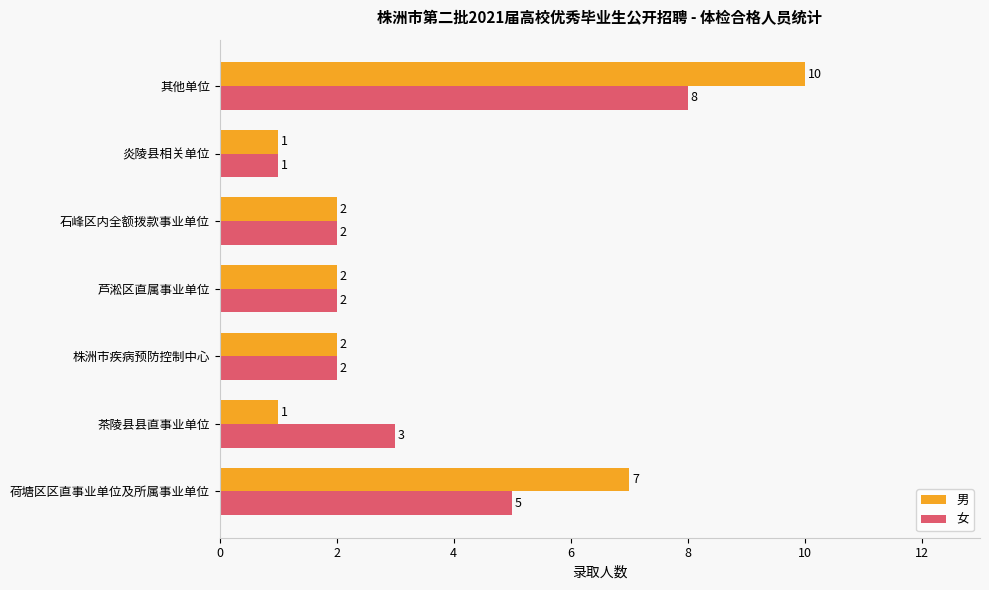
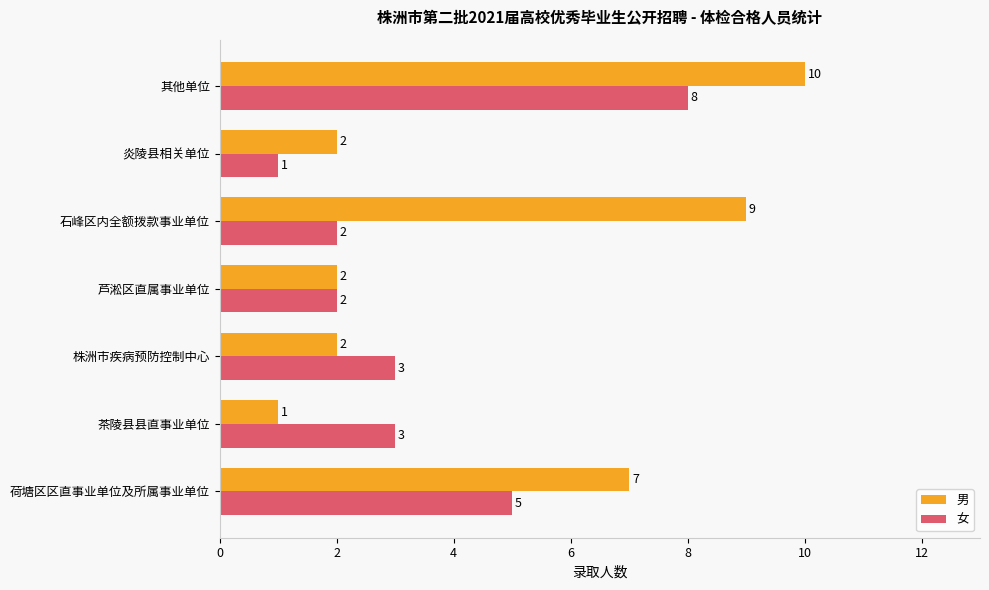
男, 炎陵县相关单位: 1 -> 2
男, 石峰区内全额拨款事业单位: 2 -> 9
女, 株洲市疾病预防控制中心: 2 -> 3
